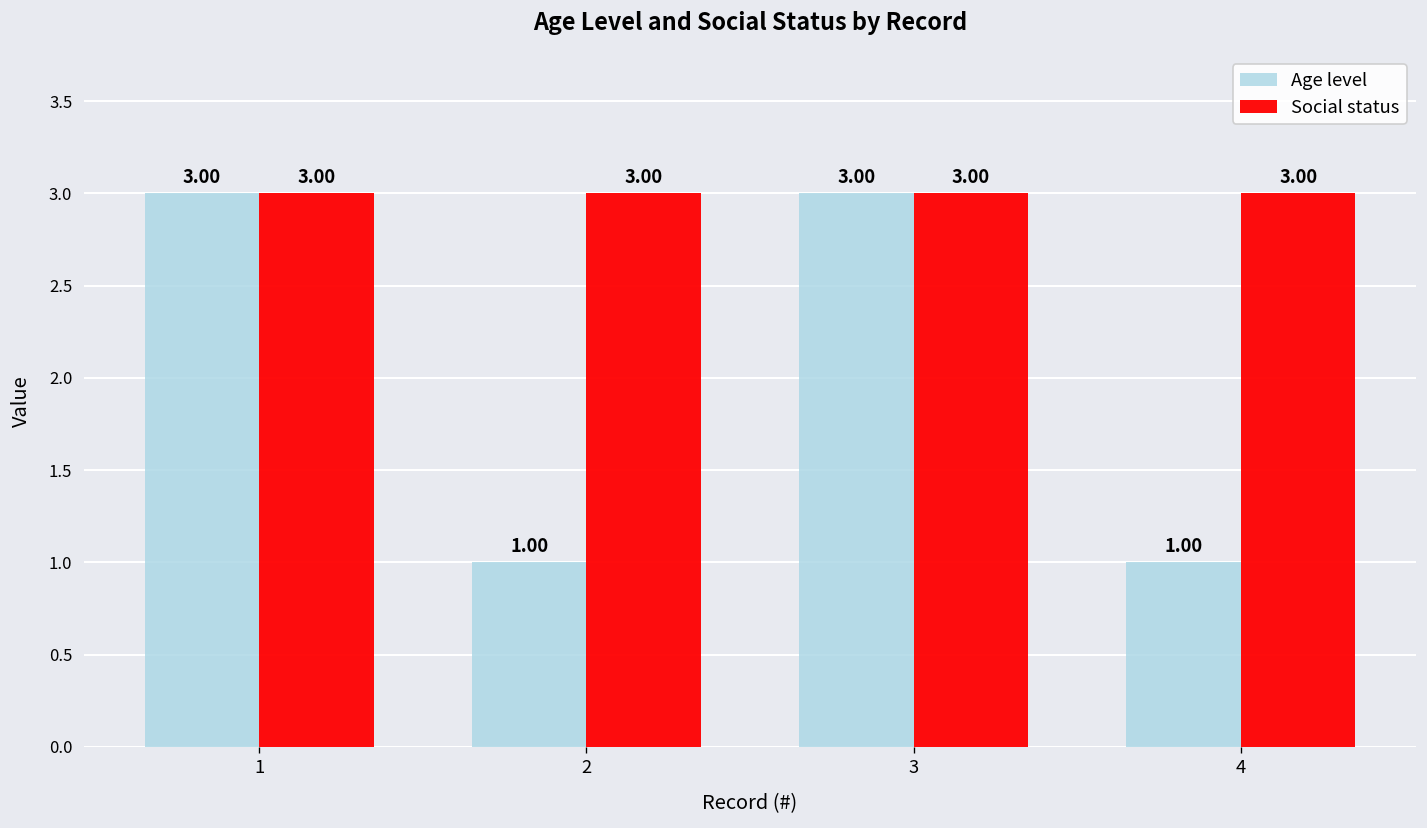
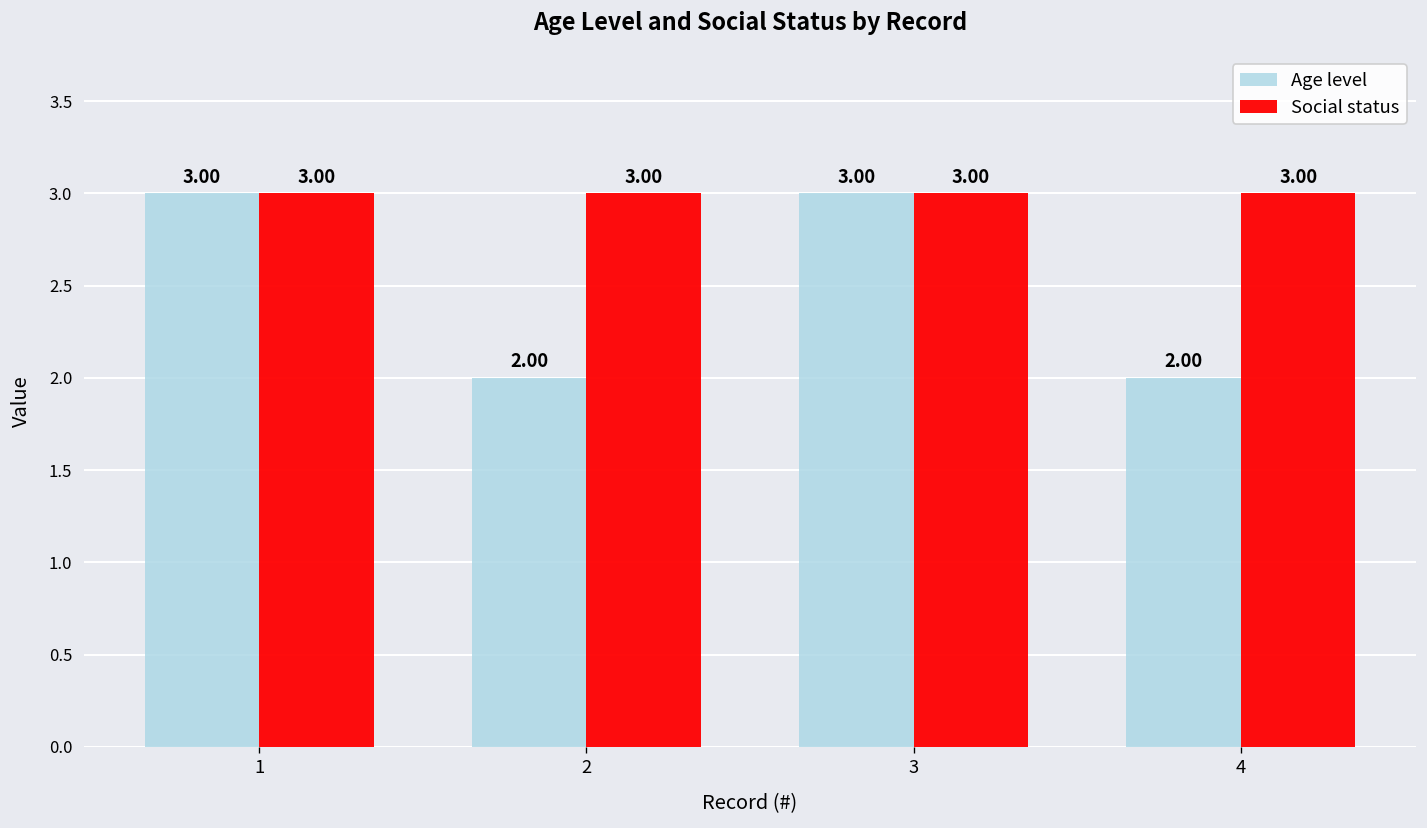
Age level, 2: 1.00 -> 2.00
Age level, 4: 1.00 -> 2.00
